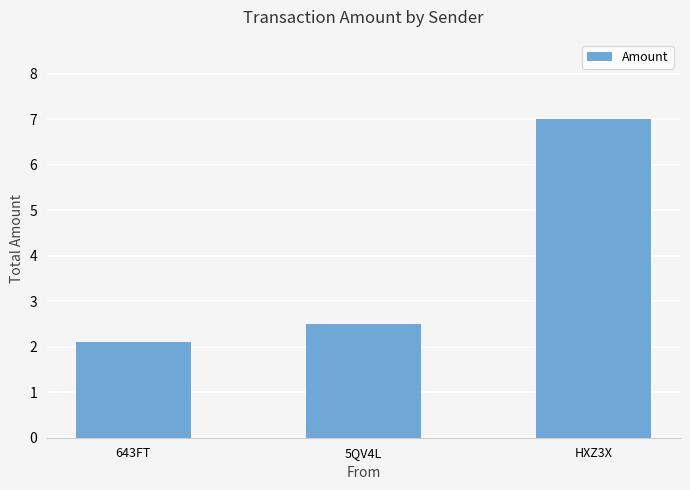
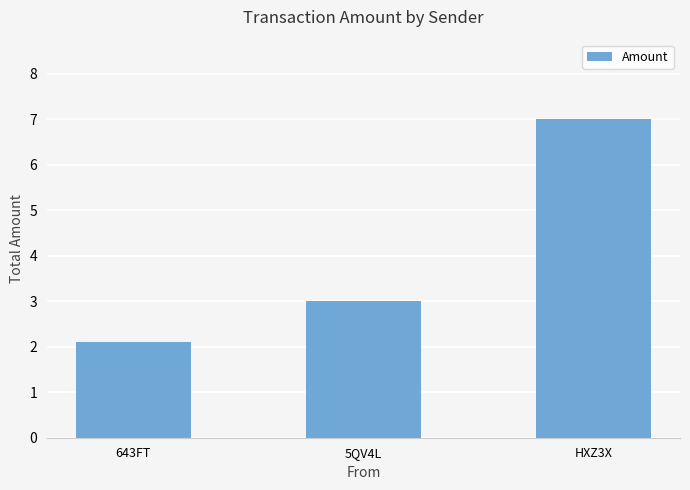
5QV4L: 2.5 -> 3.0
